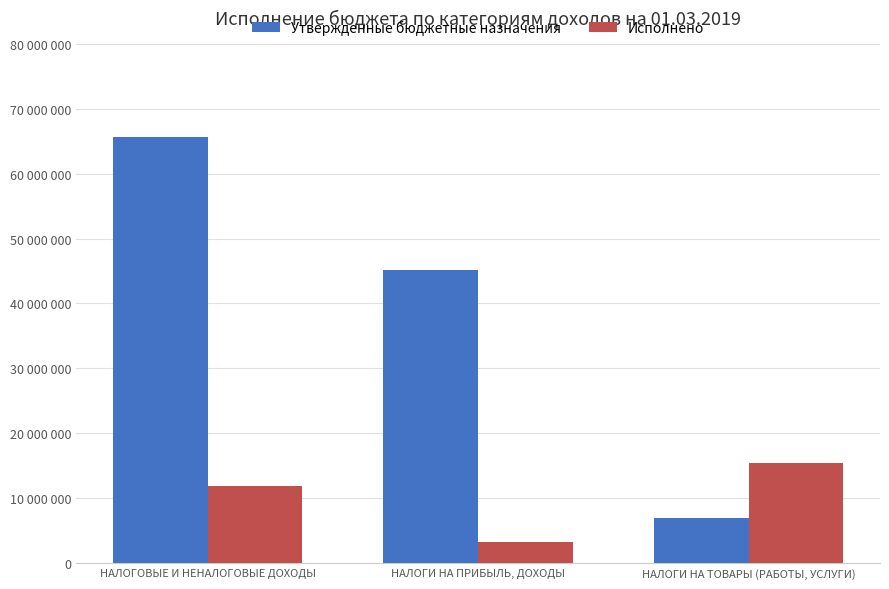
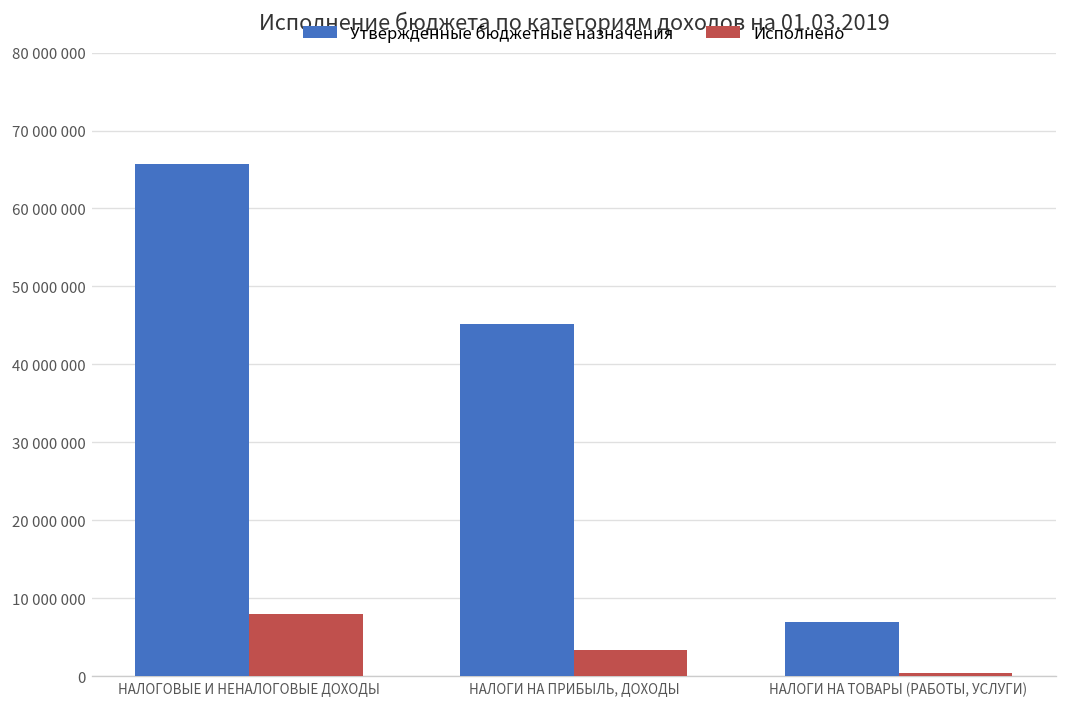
Исполнено, НАЛОГОВЫЕ И НЕНАЛОГОВЫЕ ДОХОДЫ: 12000000 -> 8000000
Исполнено, НАЛОГИ НА ТОВАРЫ (РАБОТЫ, УСЛУГИ): 15000000 -> 0
